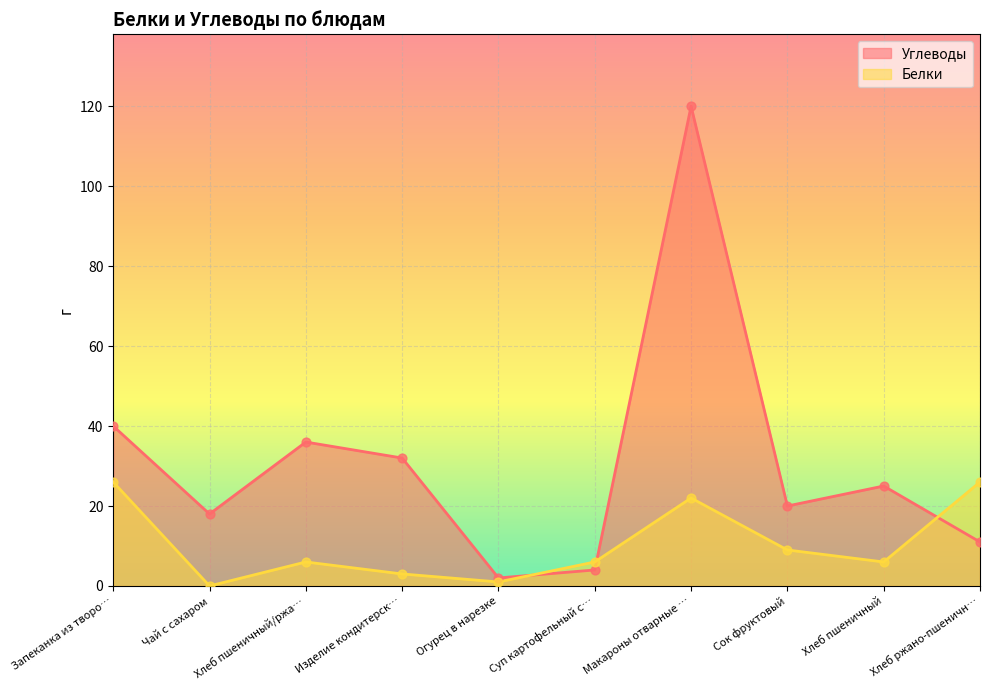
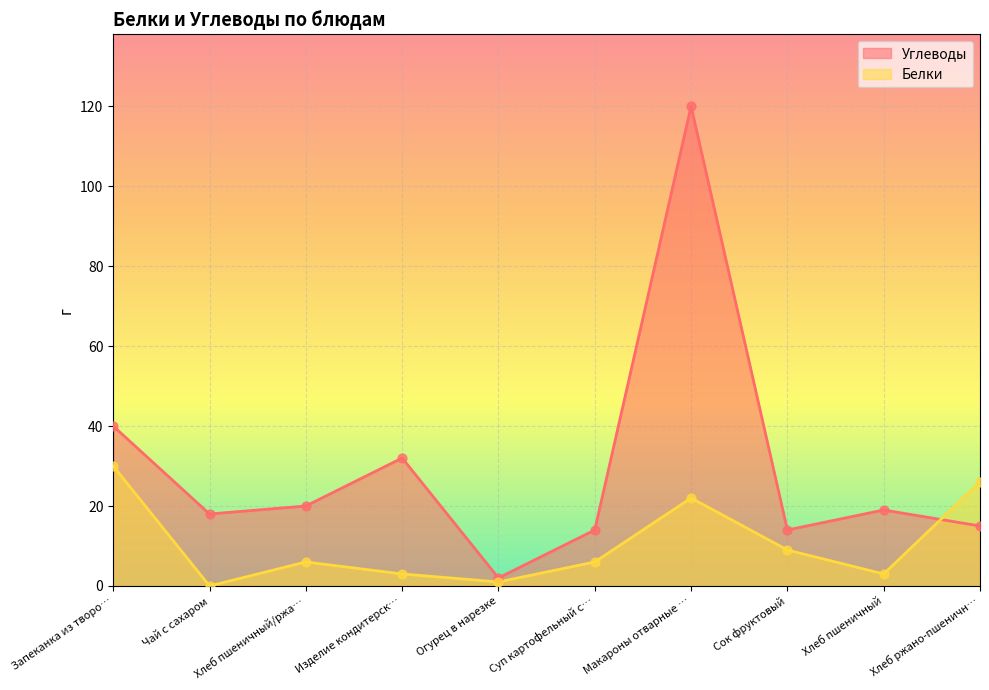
Белки, Запеканка из творо…: 26 -> 30
Углеводы, Хлеб пшеничный/ржа…: 36 -> 20
Углеводы, Суп картофельный с…: 4 -> 14
Углеводы, Сок фруктовый: 20 -> 14
Углеводы, Хлеб пшеничный: 25 -> 19
Белки, Хлеб пшеничный: 6 -> 3
Углеводы, Хлеб ржано-пшеничн…: 11 -> 15
